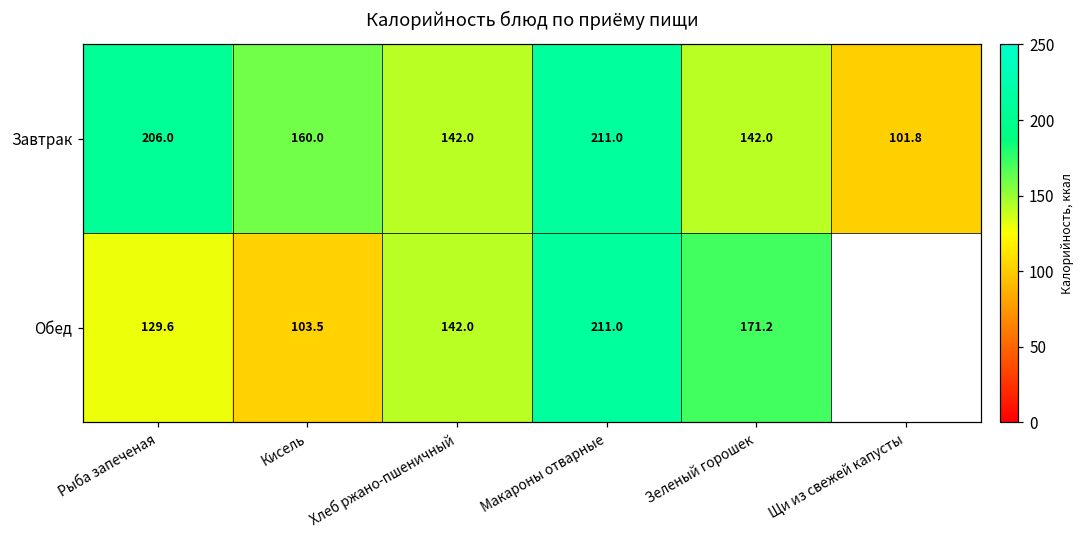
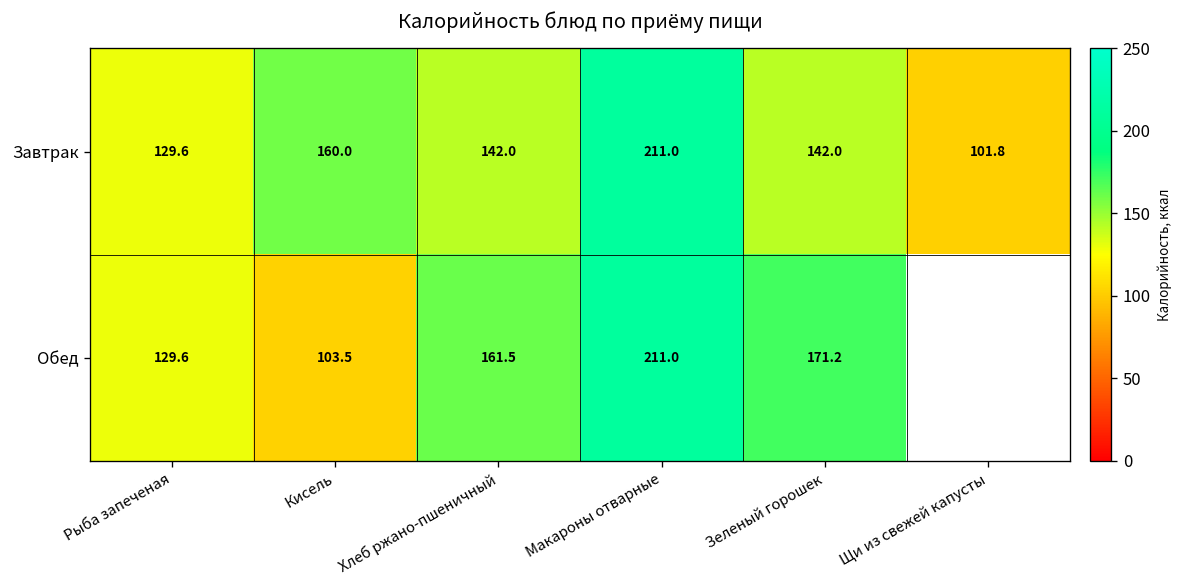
Завтрак, Рыба запеченая: 206.0 -> 129.6
Обед, Хлеб ржано-пшеничный: 142.0 -> 161.5
